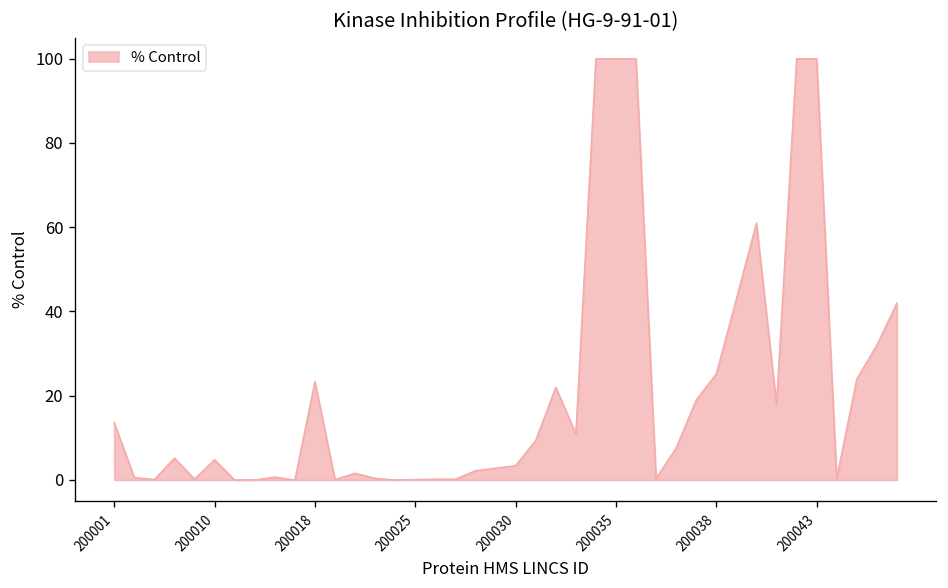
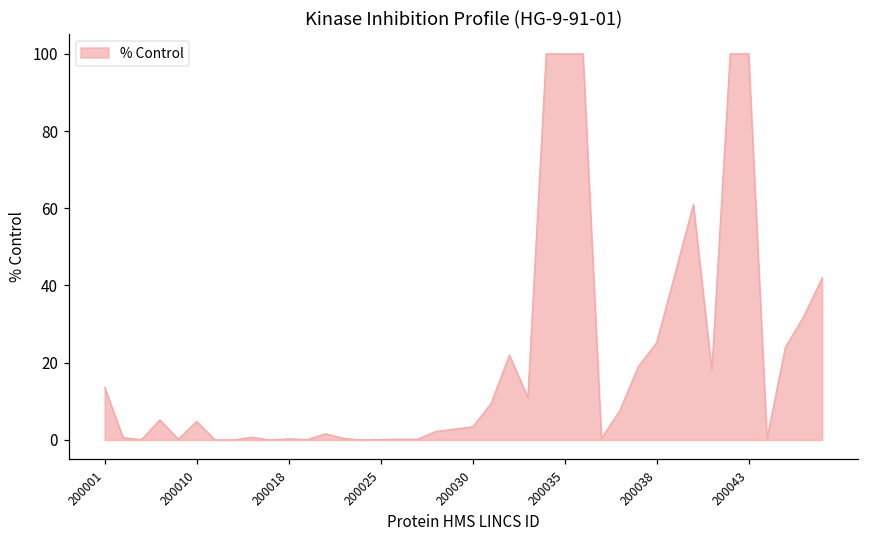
200018: 23 -> 0
